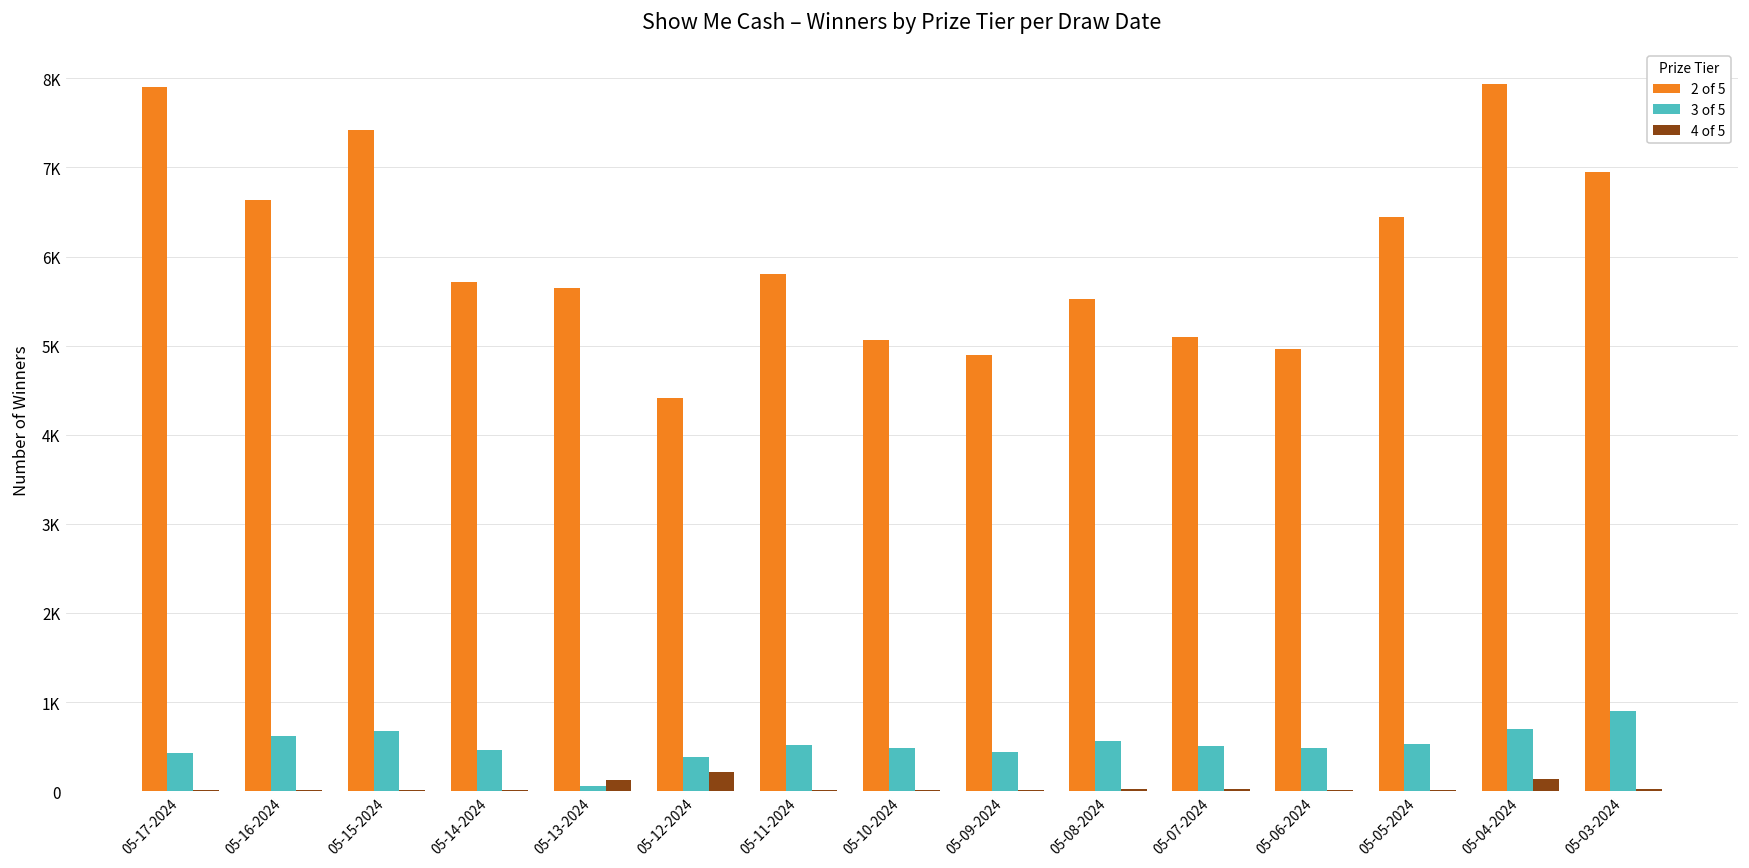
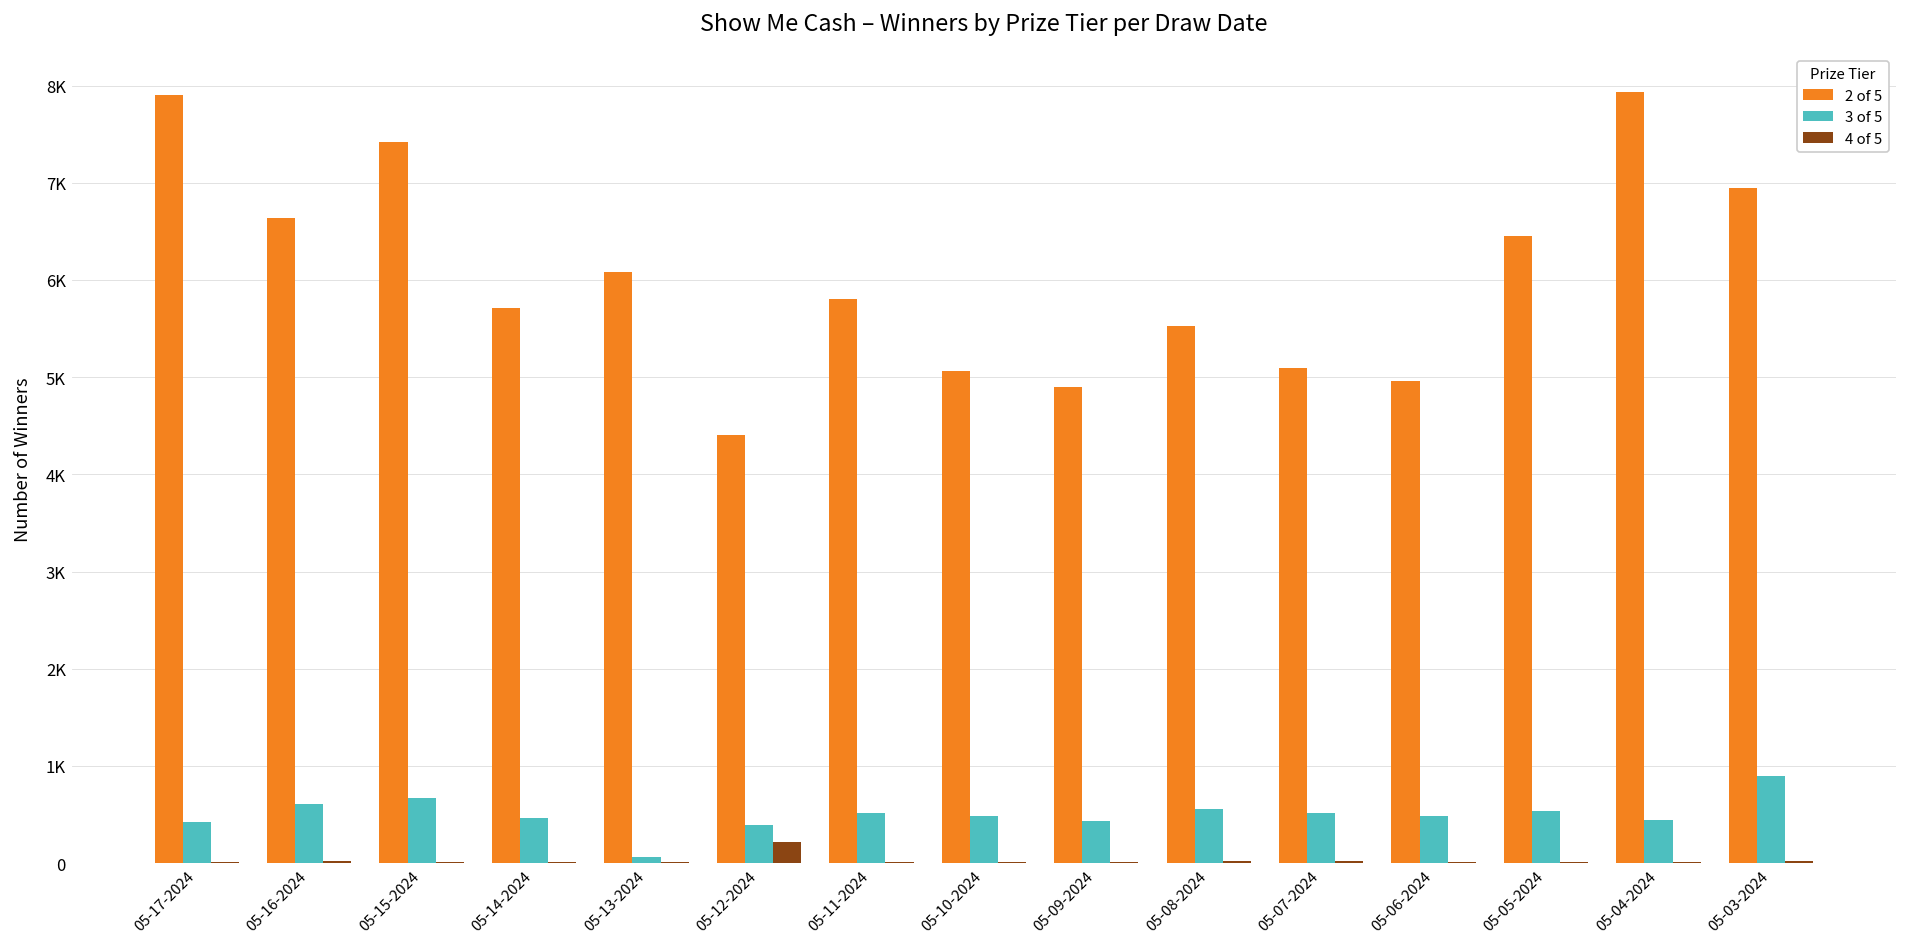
2 of 5, 05-13-2024: 5600 -> 6100
4 of 5, 05-13-2024: 100 -> 0
3 of 5, 05-04-2024: 700 -> 400
4 of 5, 05-04-2024: 100 -> 0
